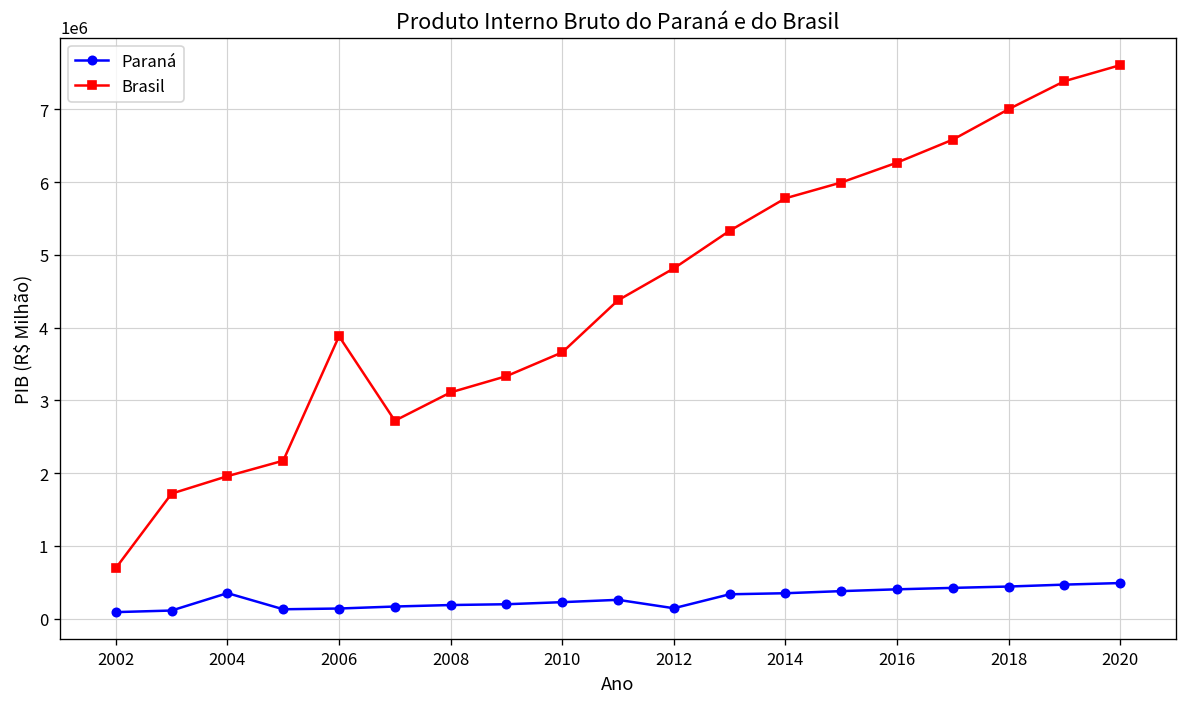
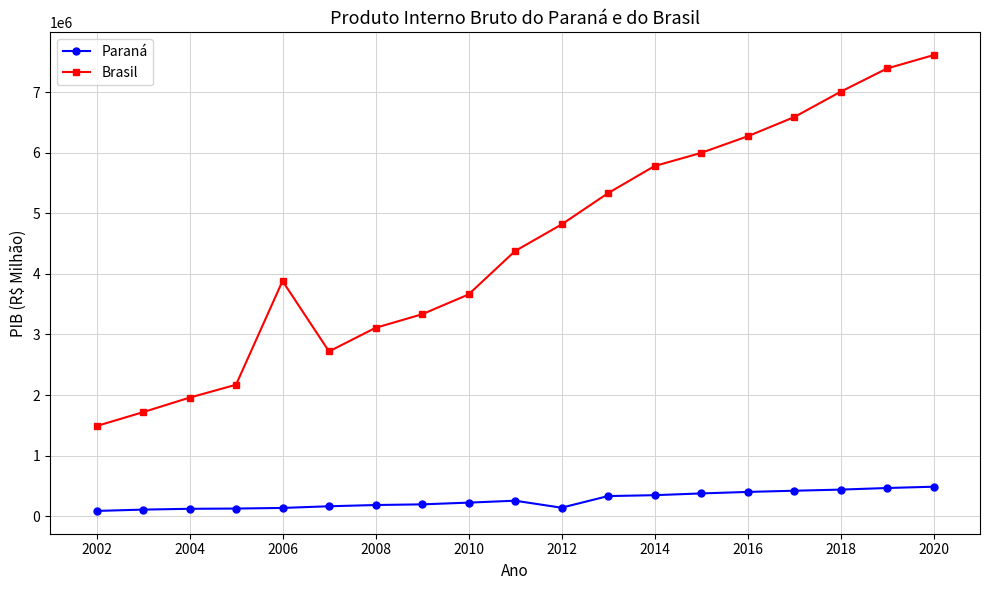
Brasil, 2002: 700000 -> 1500000
Paraná, 2004: 300000 -> 100000
